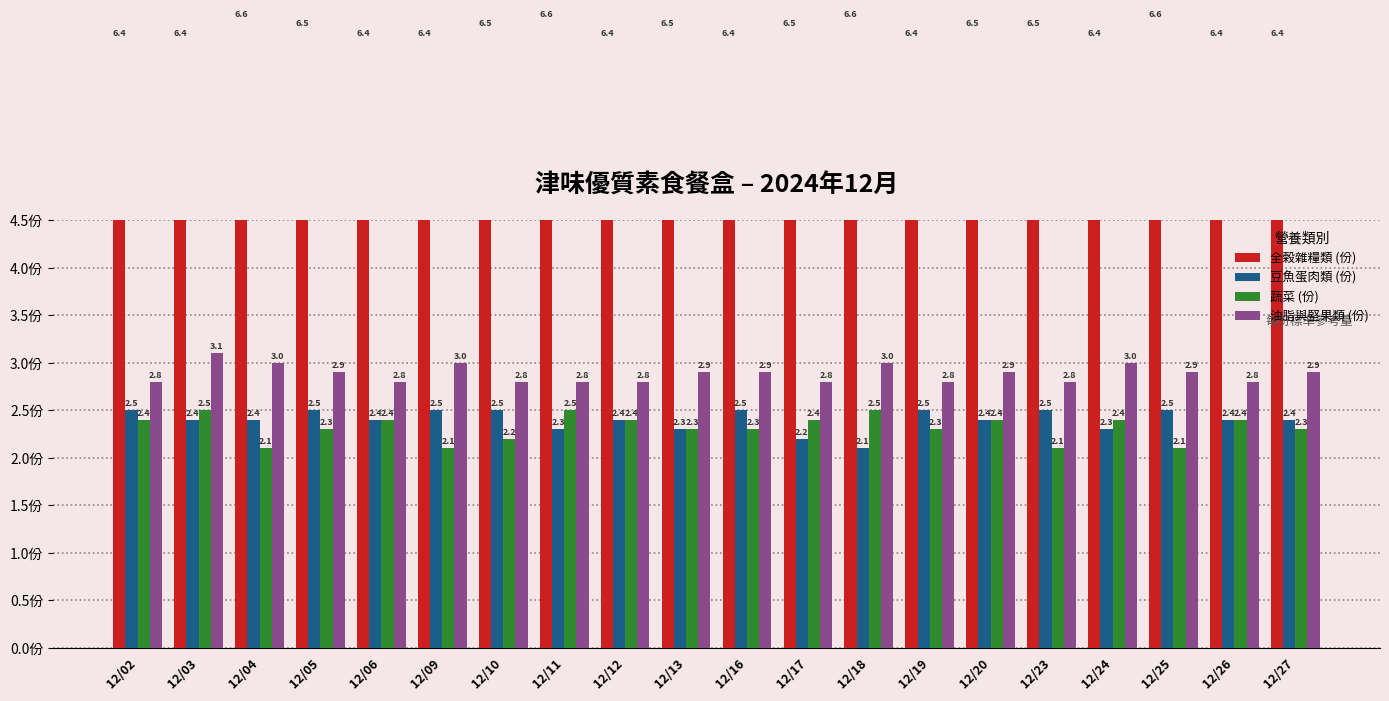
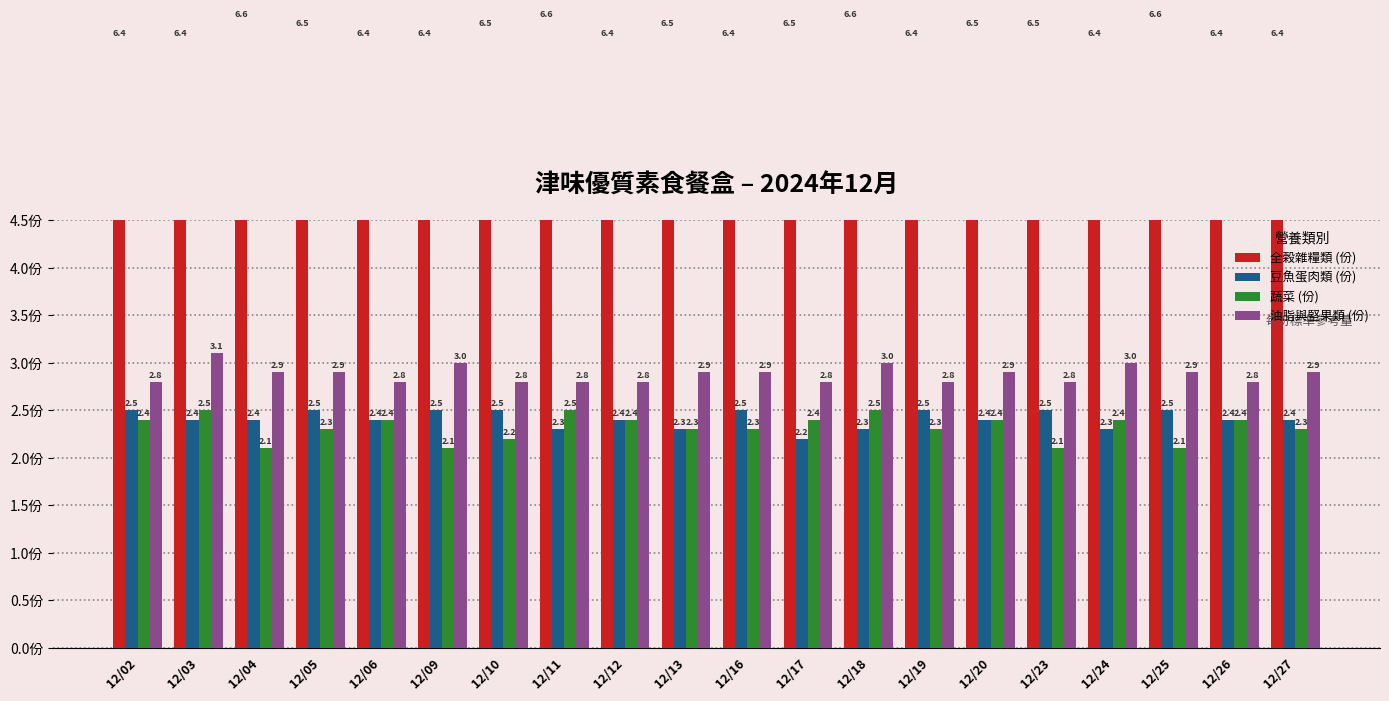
油脂與堅果類 (份), 12/04: 3.0 -> 2.9
豆魚蛋肉類 (份), 12/18: 2.1 -> 2.3
